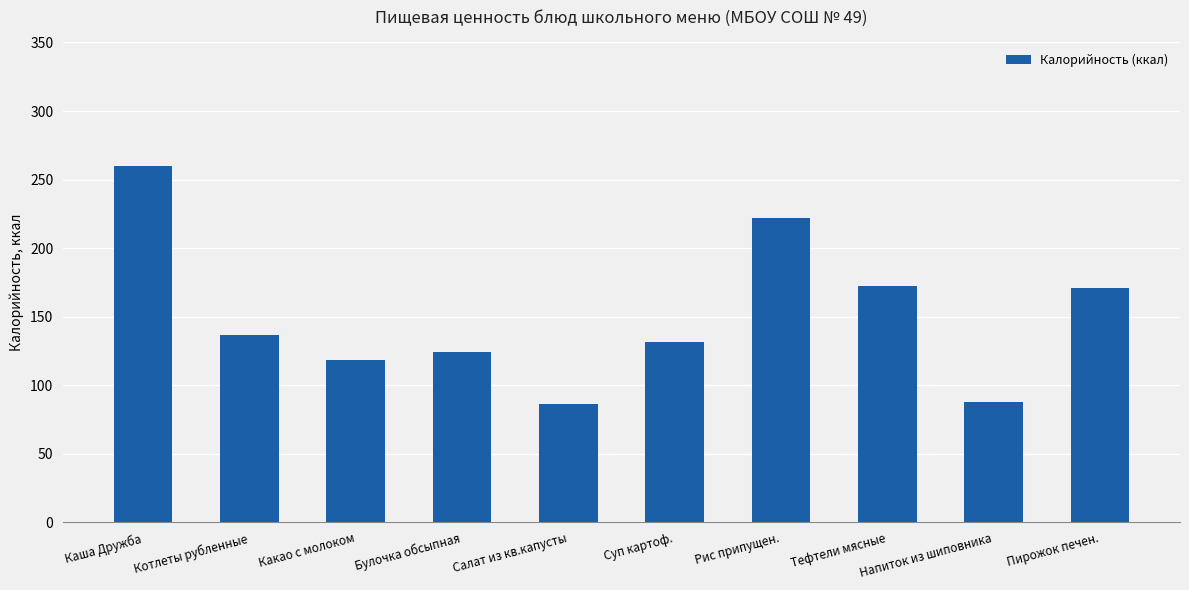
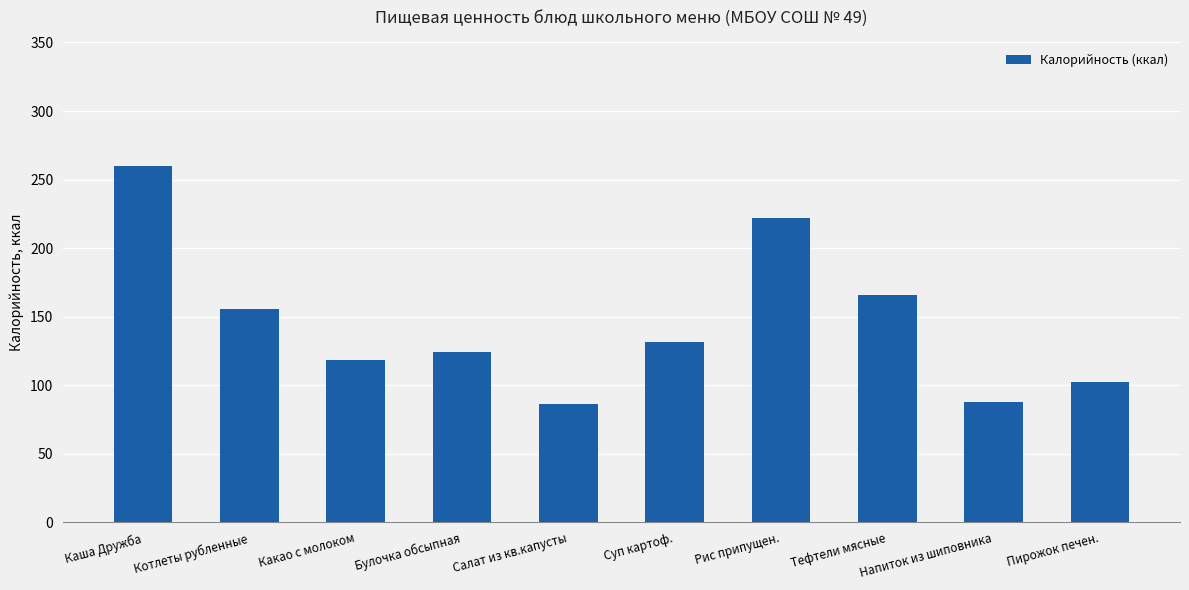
Котлеты рубленные: 137 -> 156
Тефтели мясные: 172 -> 166
Пирожок печен.: 171 -> 103
